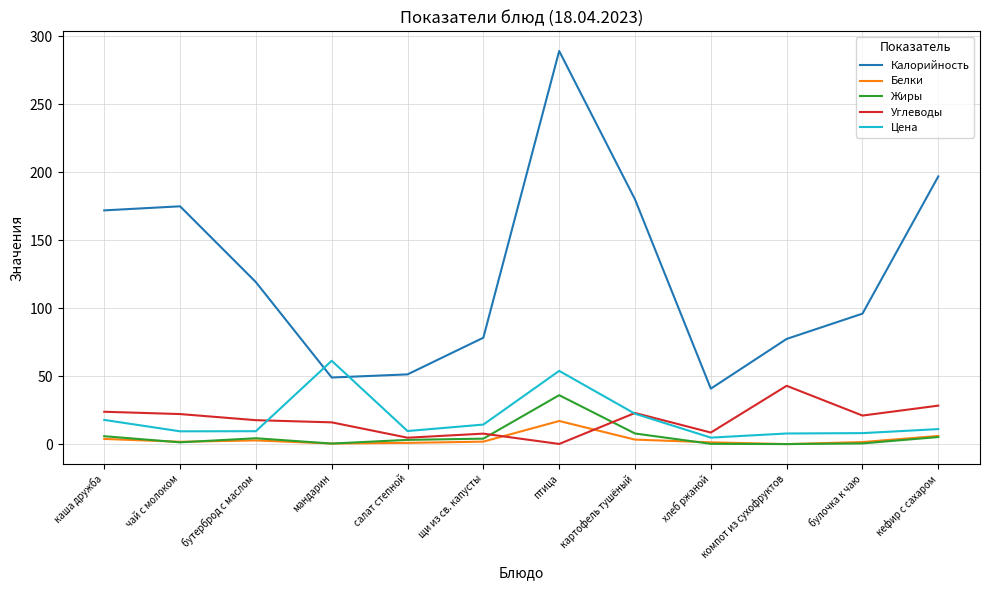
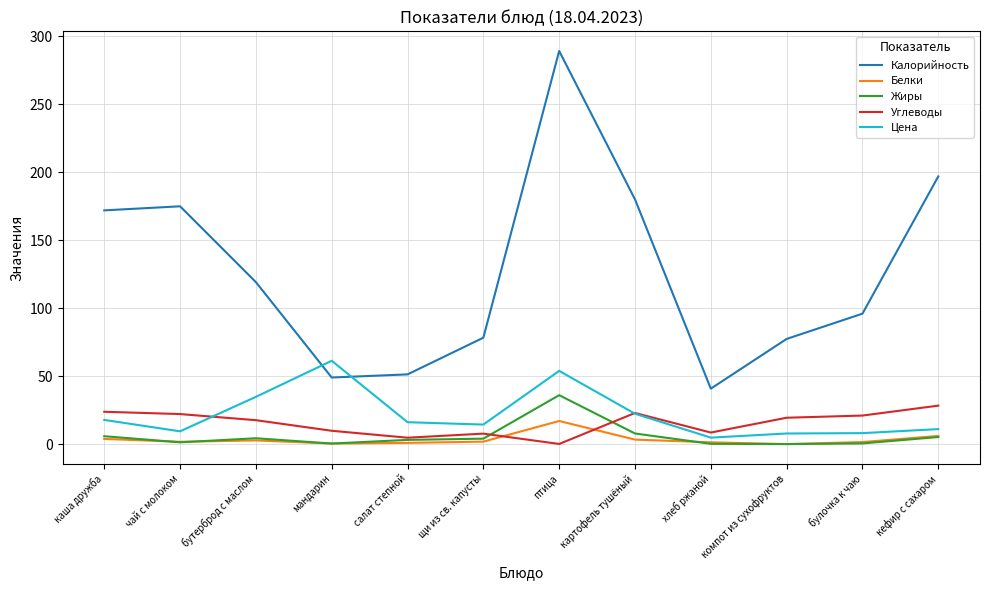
Цена, бутерброд с маслом: 9 -> 35
Углеводы, мандарин: 16 -> 10
Цена, салат степной: 10 -> 16
Углеводы, компот из сухофруктов: 43 -> 19
